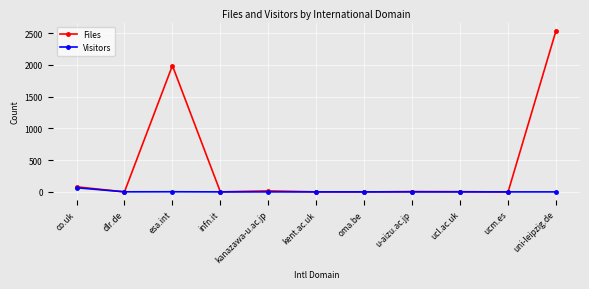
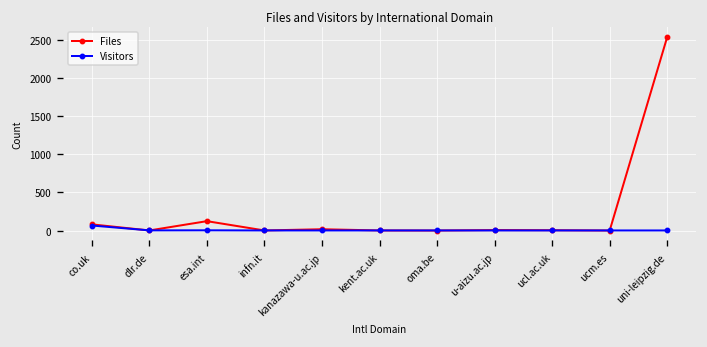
Files, esa.int: 2000 -> 100
